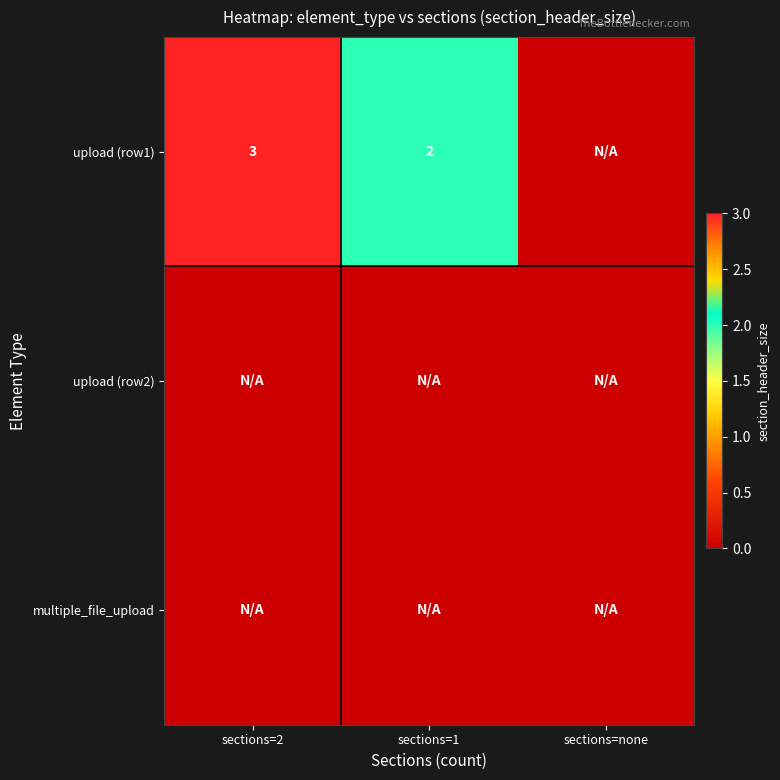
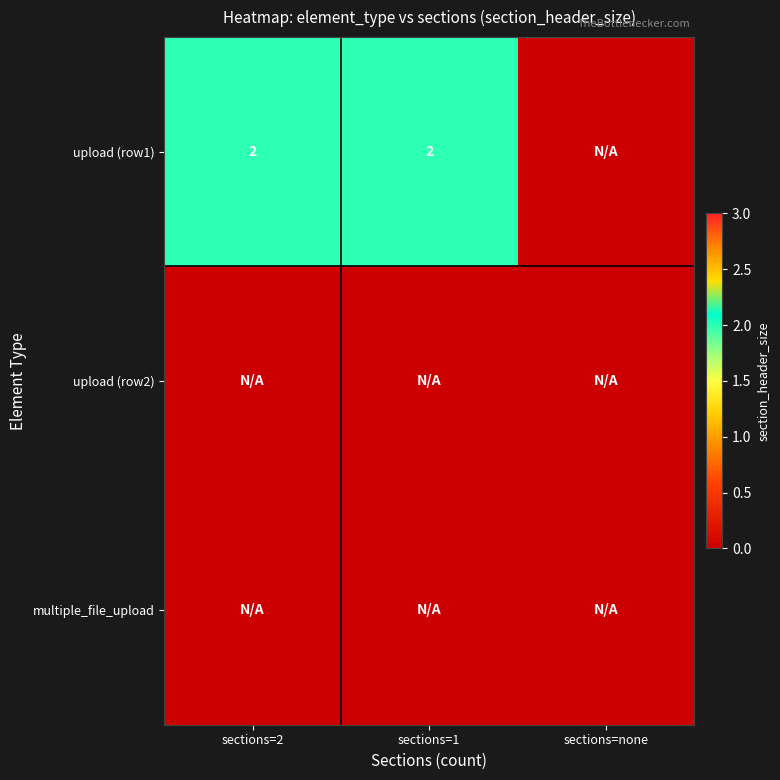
upload (row1), sections=2: 3 -> 2
